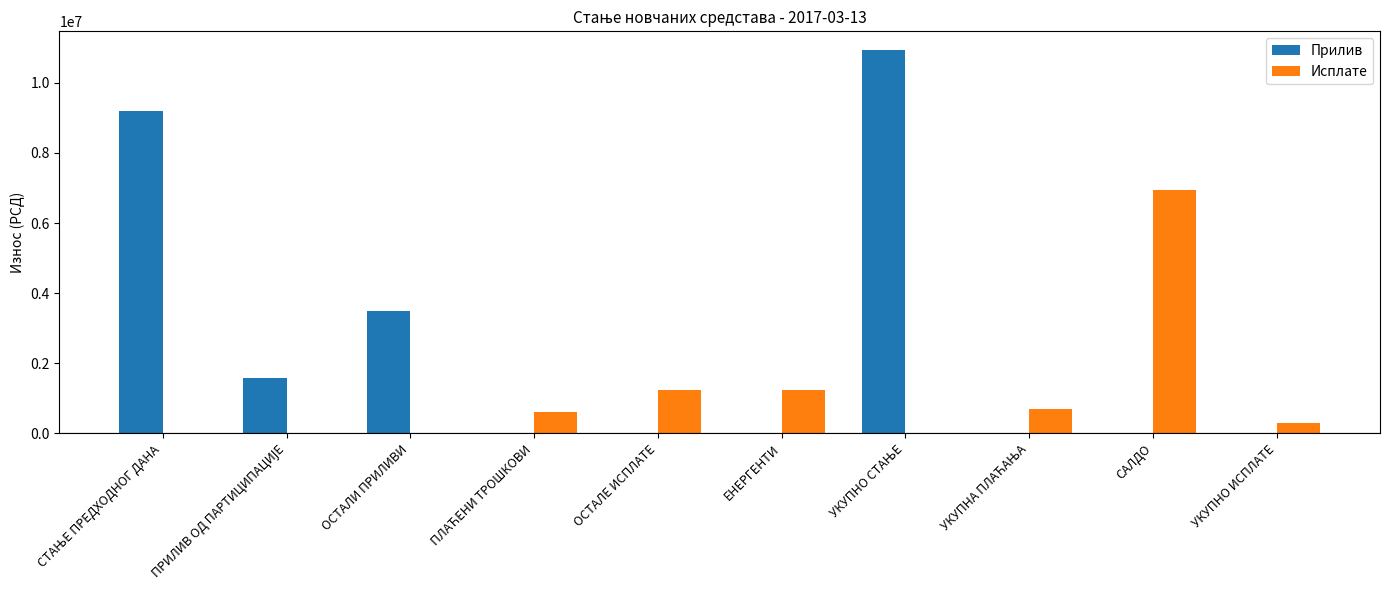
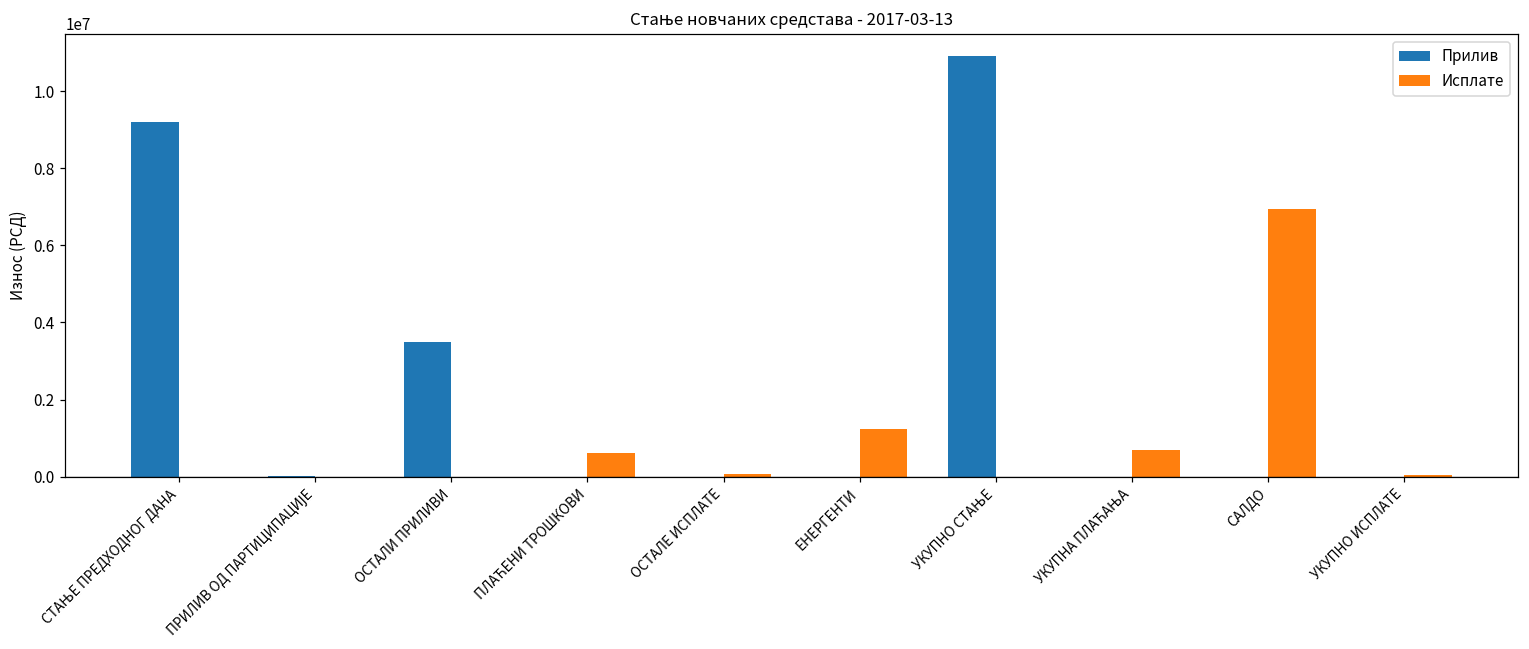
Прилив, ПРИЛИВ ОД ПАРТИЦИПАЦИЈЕ: 1600000 -> 0
Исплате, ОСТАЛЕ ИСПЛАТЕ: 1200000 -> 100000
Исплате, УКУПНО ИСПЛАТЕ: 300000 -> 0
